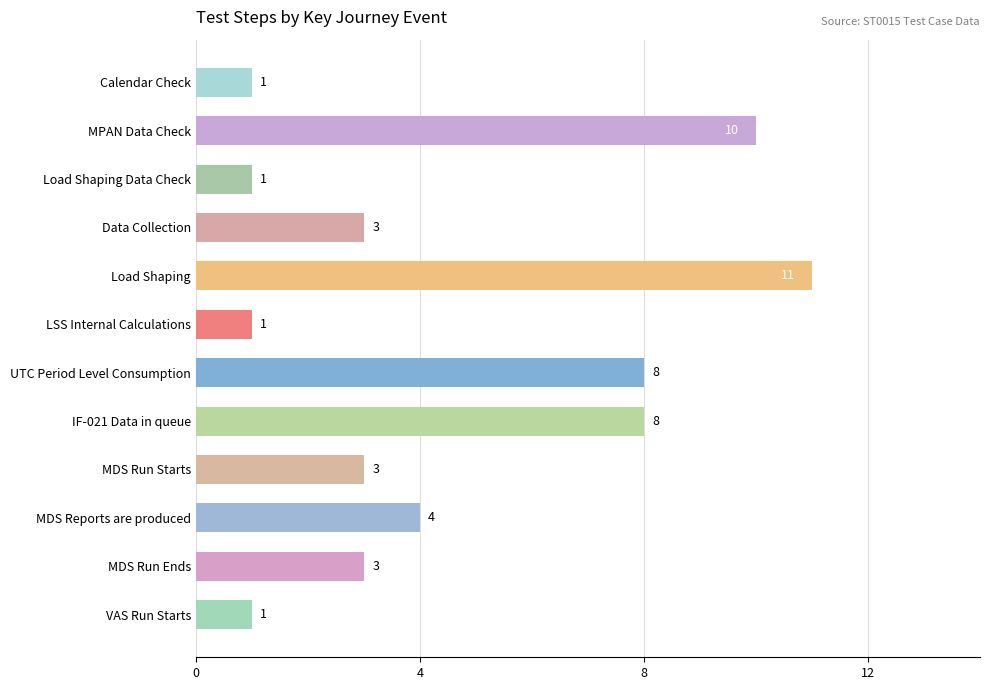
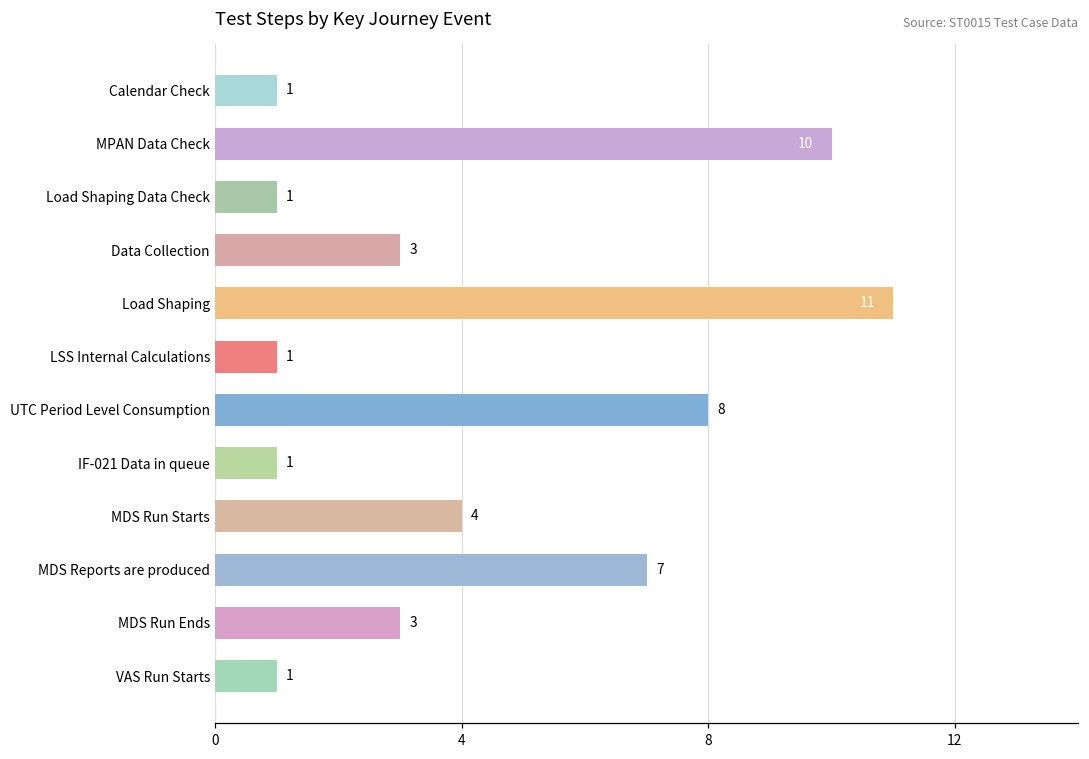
IF-021 Data in queue: 8 -> 1
MDS Run Starts: 3 -> 4
MDS Reports are produced: 4 -> 7
